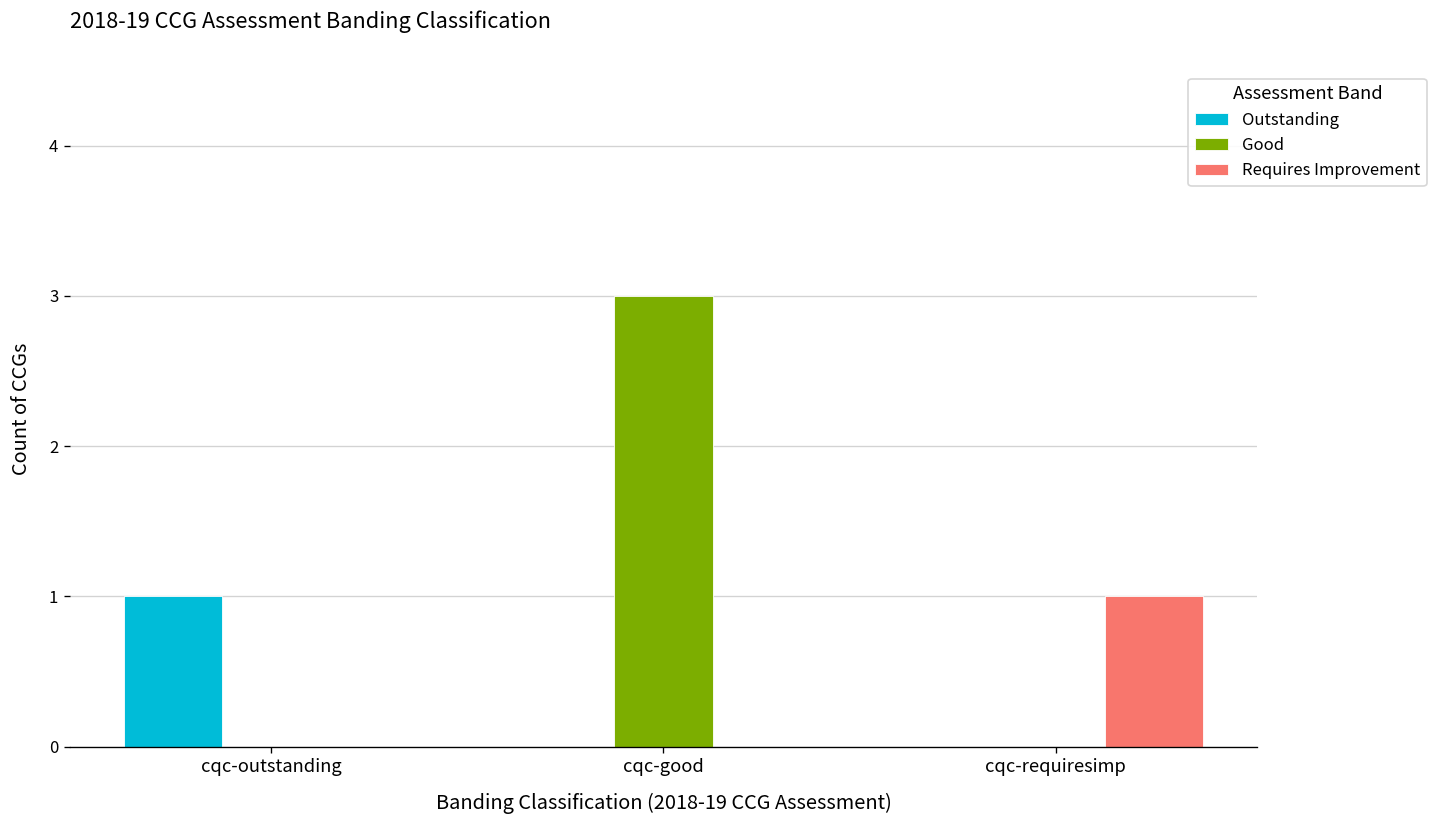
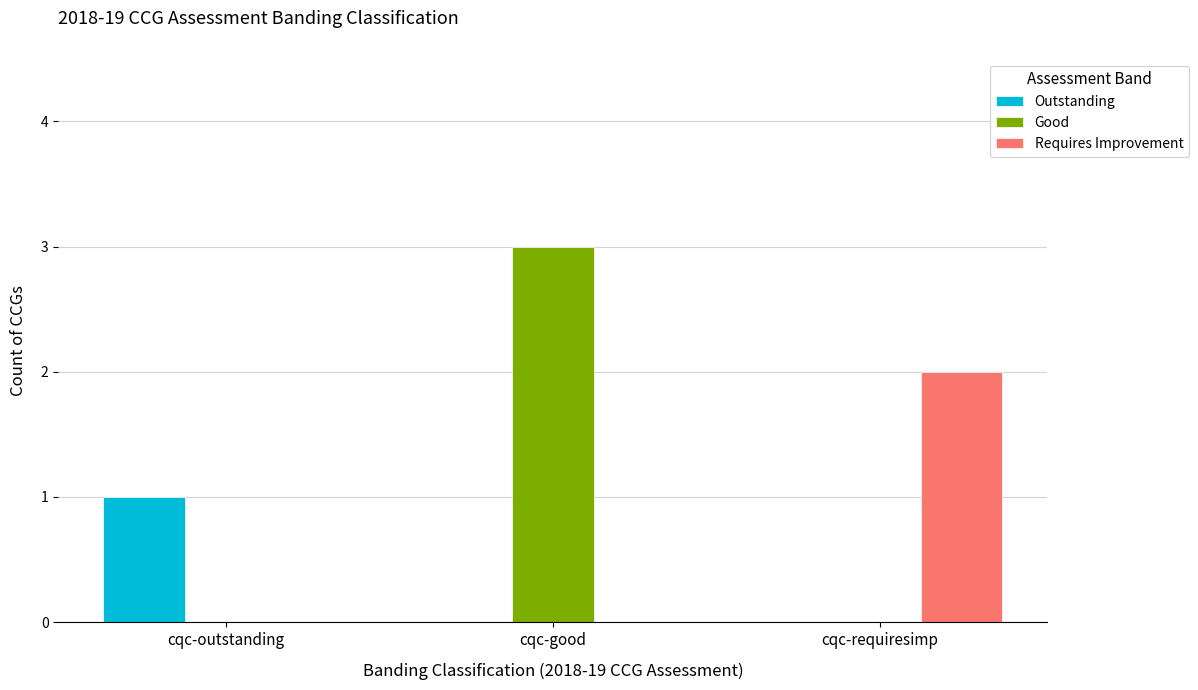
Requires Improvement, cqc-requiresimp: 1 -> 2
